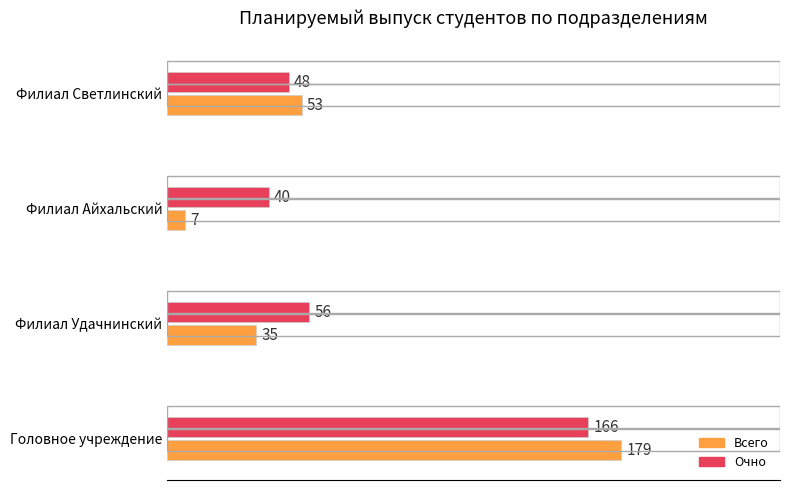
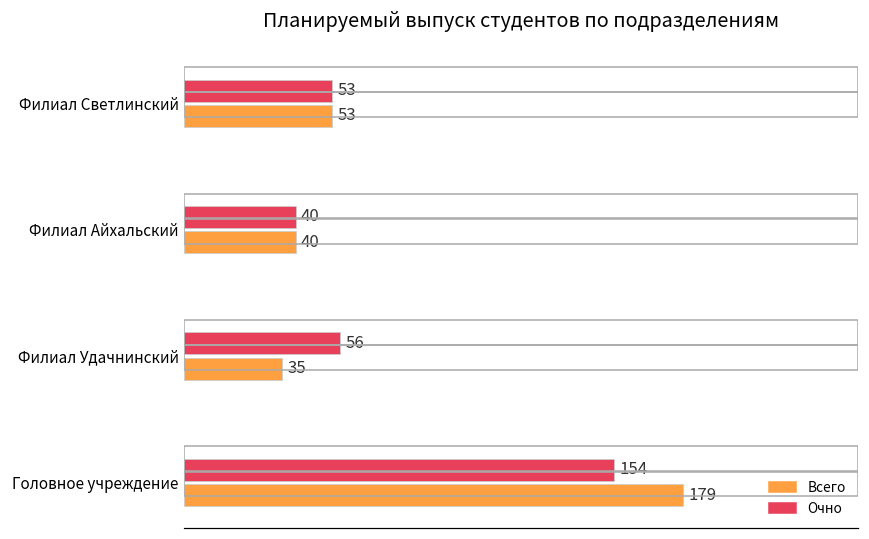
Очно, Филиал Светлинский: 48 -> 53
Всего, Филиал Айхальский: 7 -> 40
Очно, Головное учреждение: 166 -> 154
